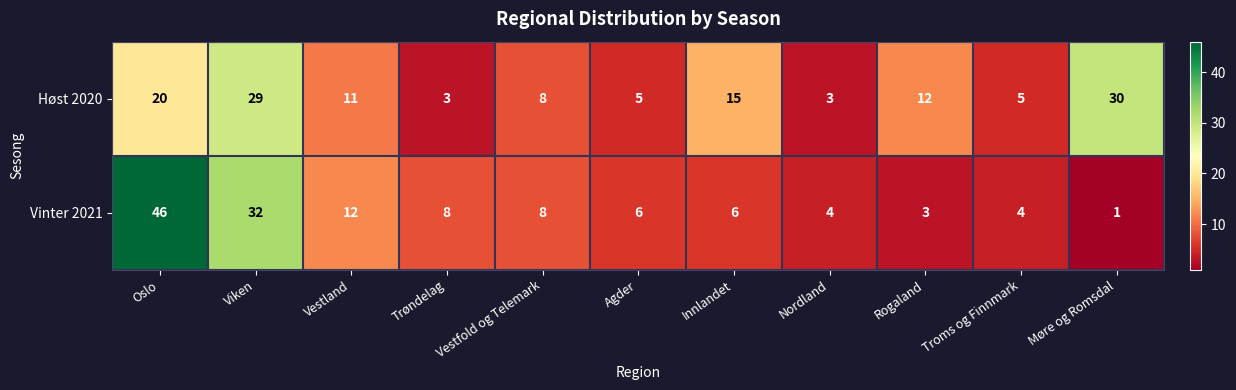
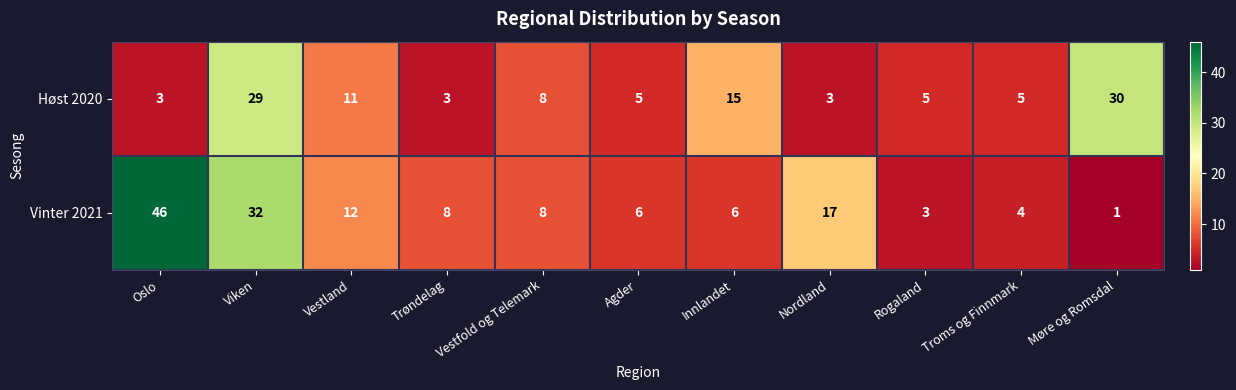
Høst 2020, Oslo: 20 -> 3
Høst 2020, Rogaland: 12 -> 5
Vinter 2021, Nordland: 4 -> 17
